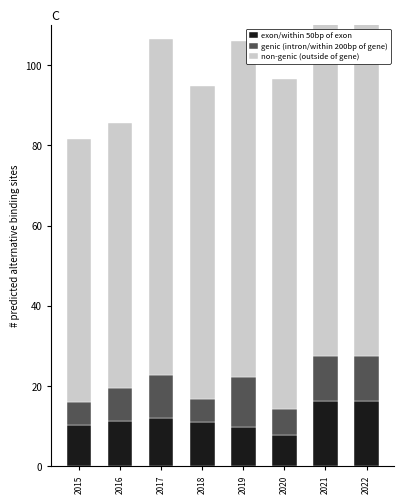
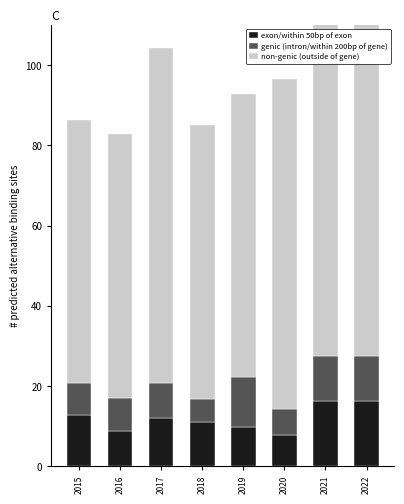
exon/within 50bp of exon, 2015: 10 -> 13
genic (intron/within 200bp of gene), 2015: 6 -> 8
exon/within 50bp of exon, 2016: 11 -> 9
genic (intron/within 200bp of gene), 2017: 11 -> 9
non-genic (outside of gene), 2018: 78 -> 68
non-genic (outside of gene), 2019: 84 -> 70
